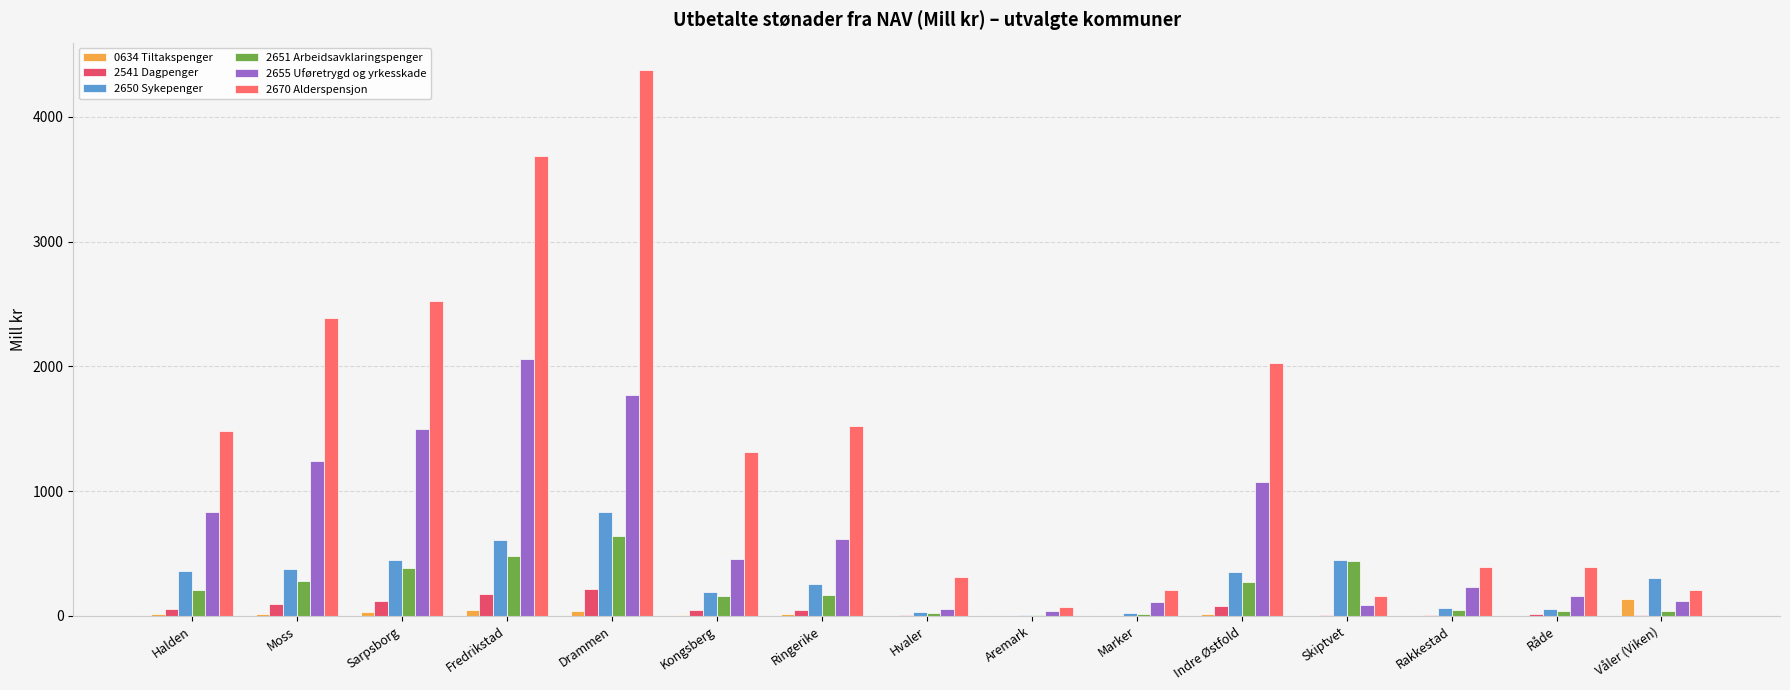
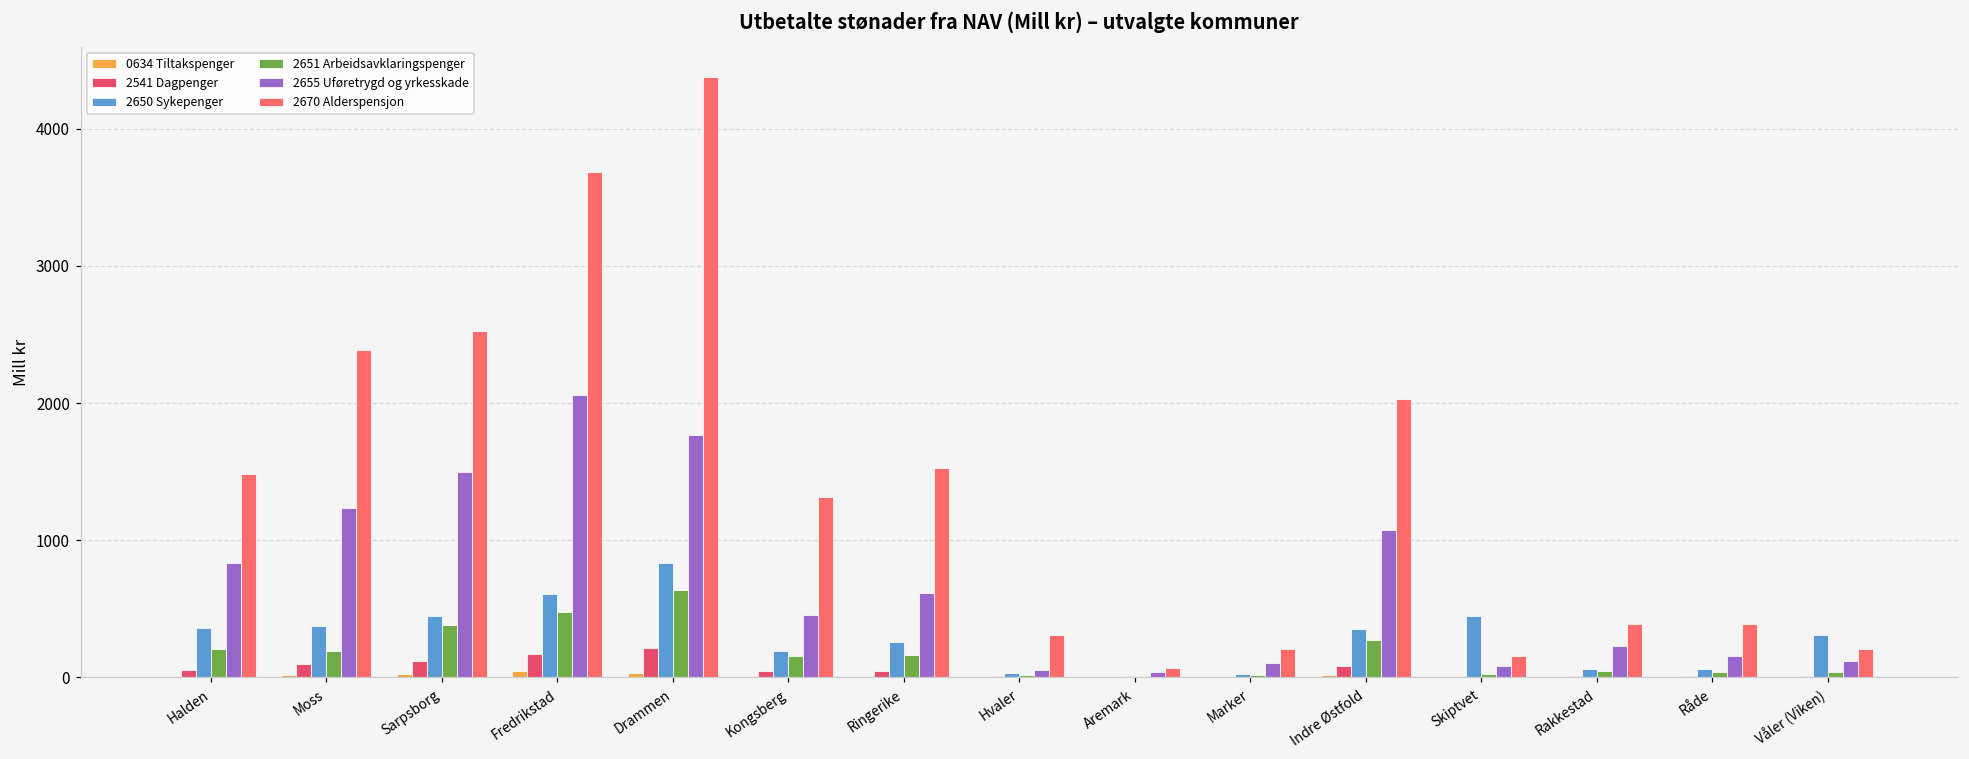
2651 Arbeidsavklaringspenger, Moss: 280 -> 200
2651 Arbeidsavklaringspenger, Skiptvet: 440 -> 20
0634 Tiltakspenger, Våler (Viken): 130 -> 0
